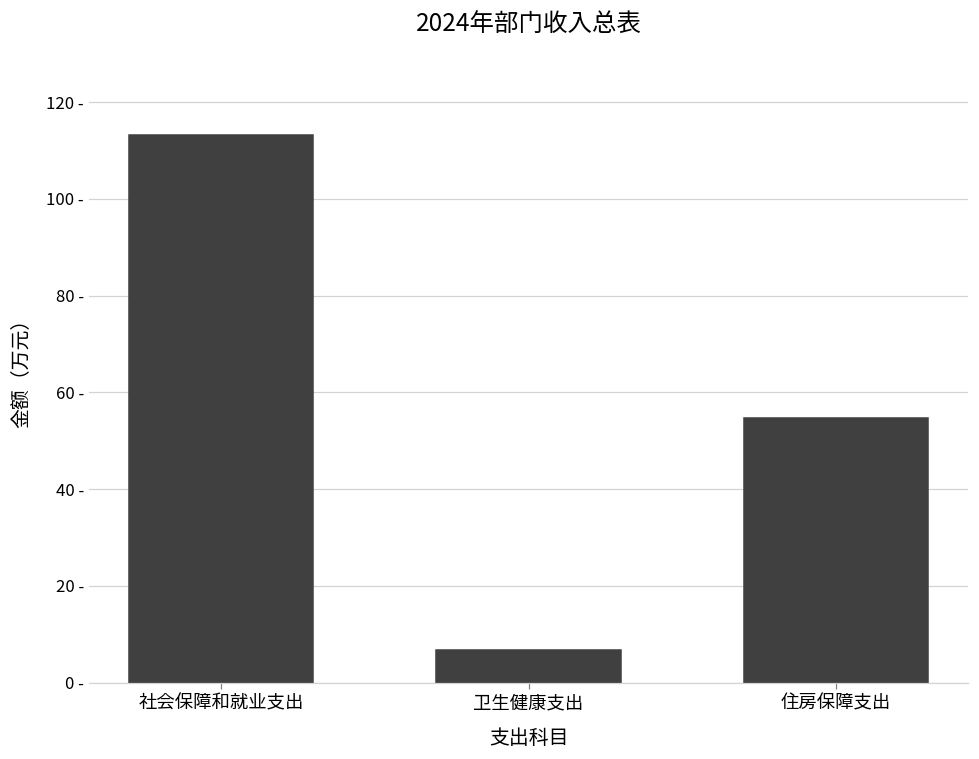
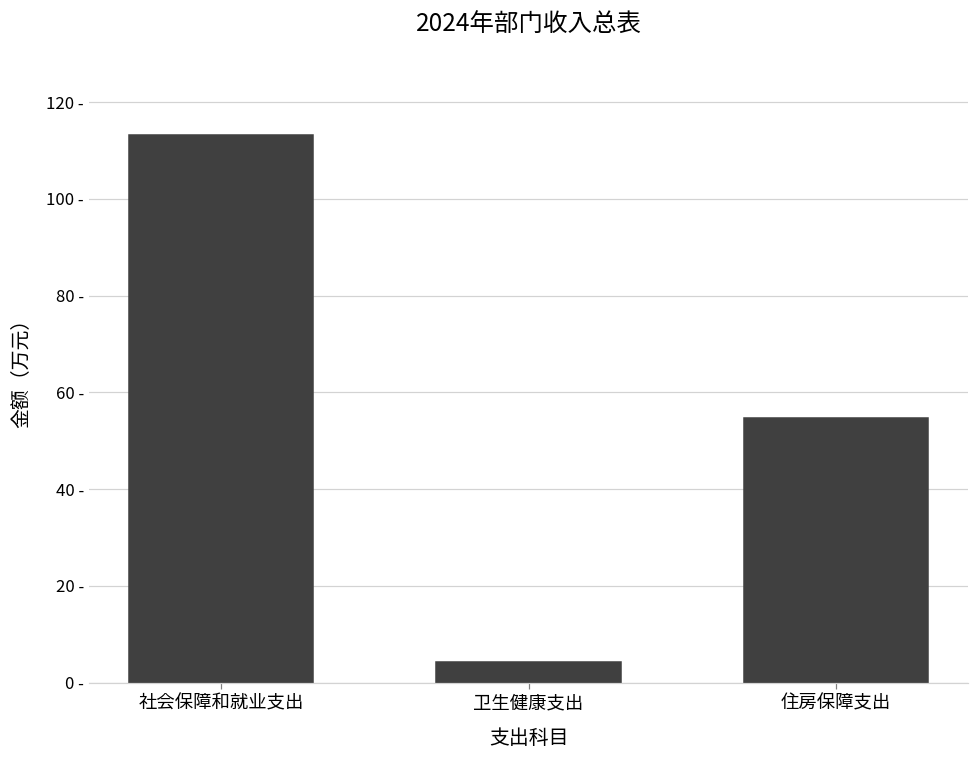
卫生健康支出: 7 - -> 4 -
